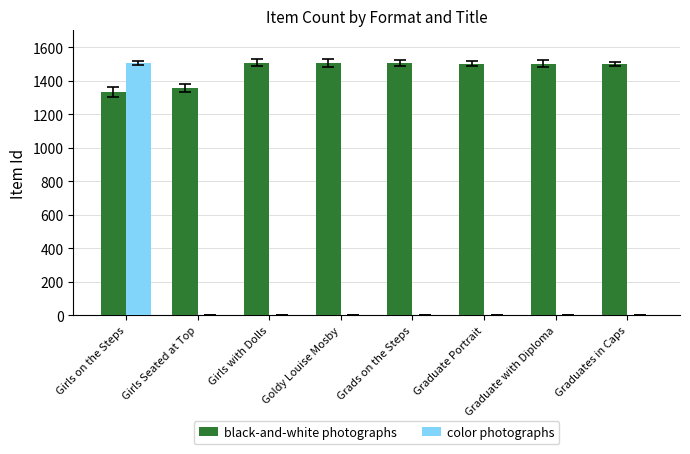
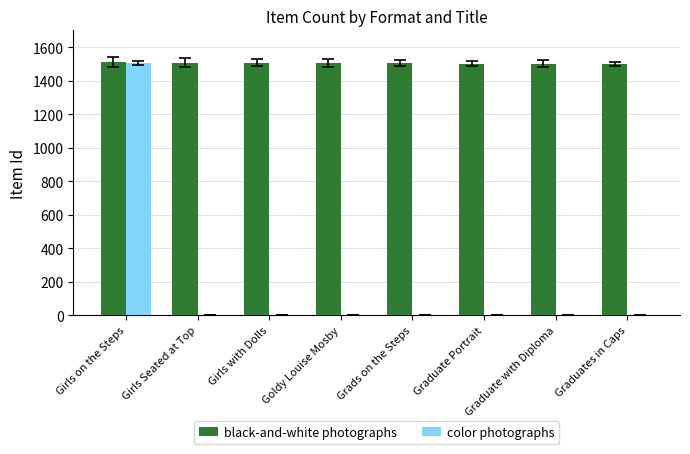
black-and-white photographs, Girls on the Steps: 1340 -> 1510
black-and-white photographs, Girls Seated at Top: 1360 -> 1510
